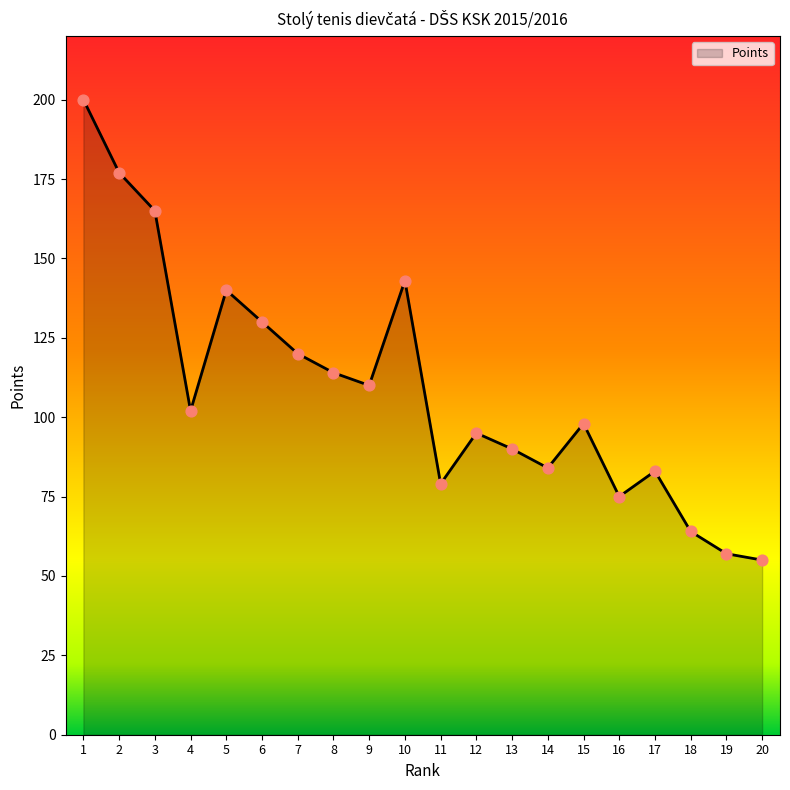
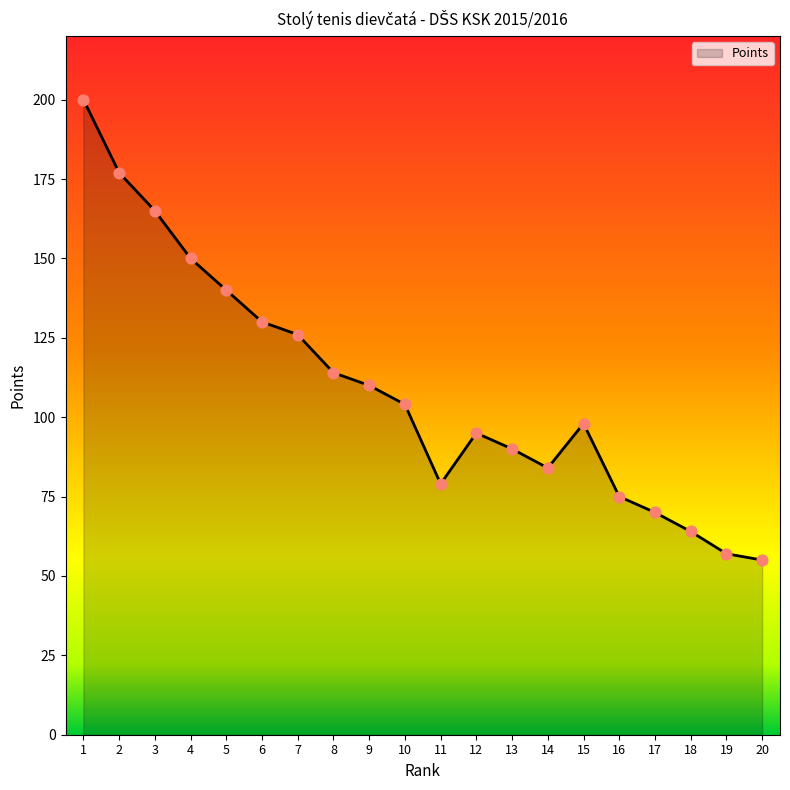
4: 102 -> 150
7: 120 -> 126
10: 143 -> 104
17: 83 -> 70
